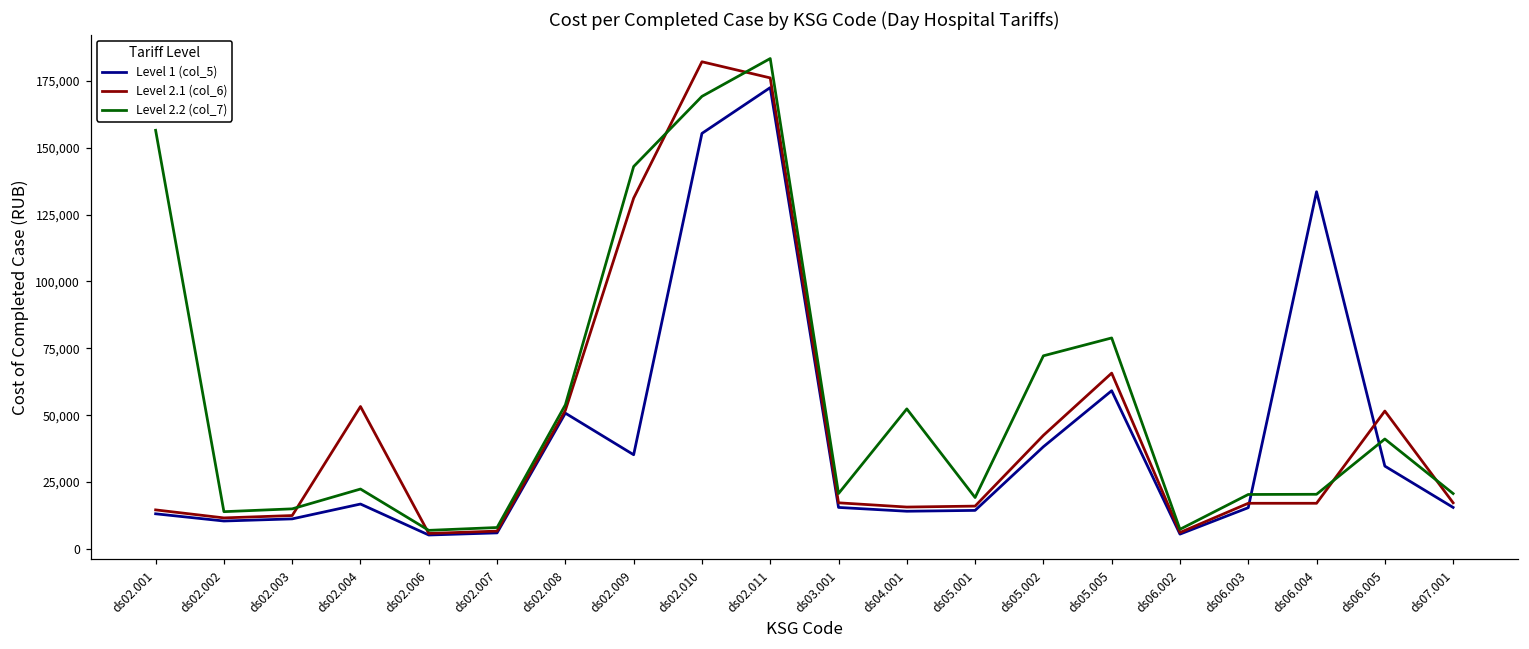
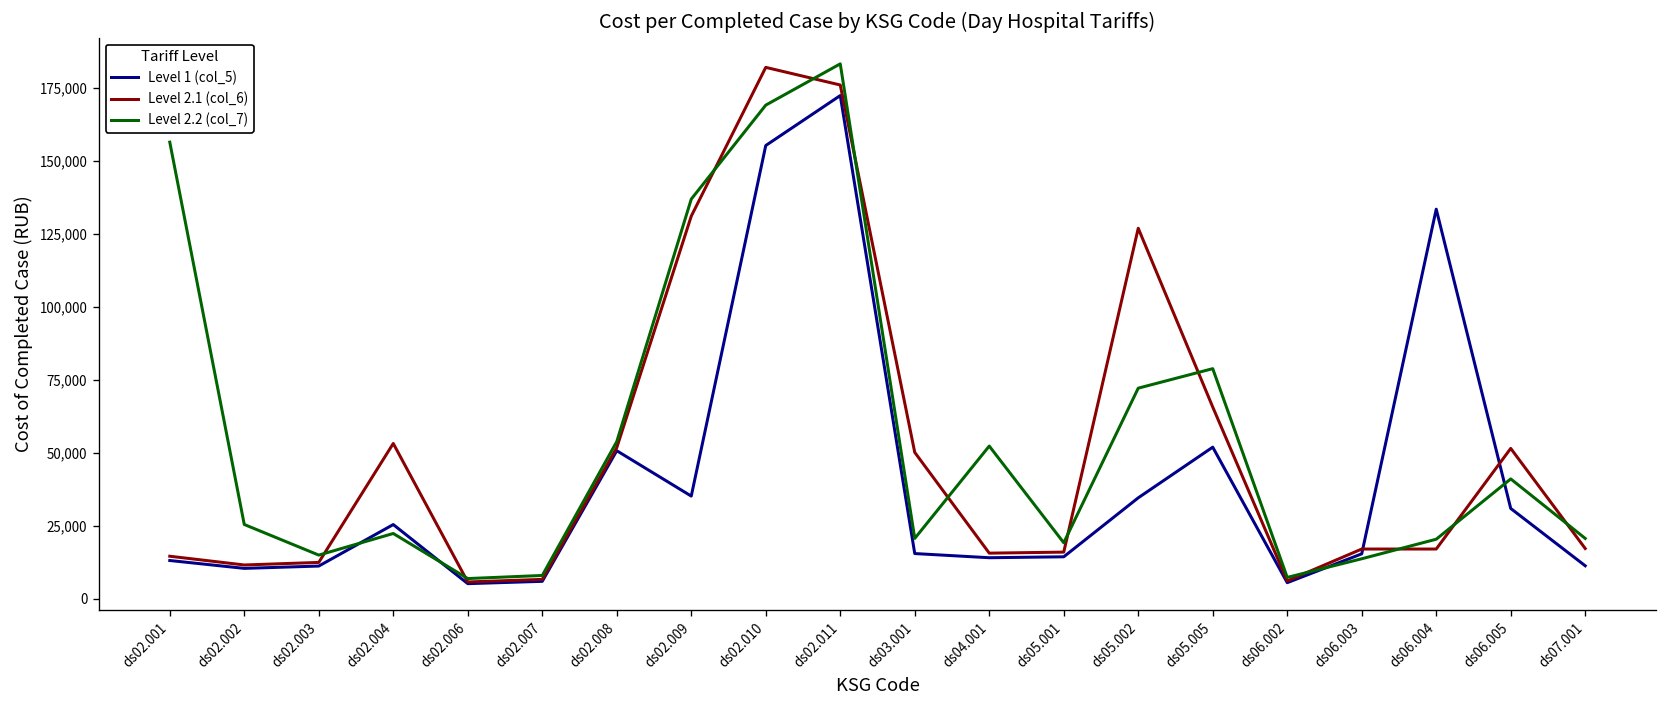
Level 2.2 (col_7), ds02.002: 14,000 -> 26,000
Level 1 (col_5), ds02.004: 17,000 -> 25,000
Level 2.2 (col_7), ds02.009: 143,000 -> 137,000
Level 2.1 (col_6), ds03.001: 17,000 -> 50,000
Level 1 (col_5), ds05.002: 38,000 -> 35,000
Level 2.1 (col_6), ds05.002: 42,000 -> 127,000
Level 1 (col_5), ds05.005: 59,000 -> 52,000
Level 2.2 (col_7), ds06.003: 20,000 -> 14,000
Level 1 (col_5), ds07.001: 16,000 -> 11,000
